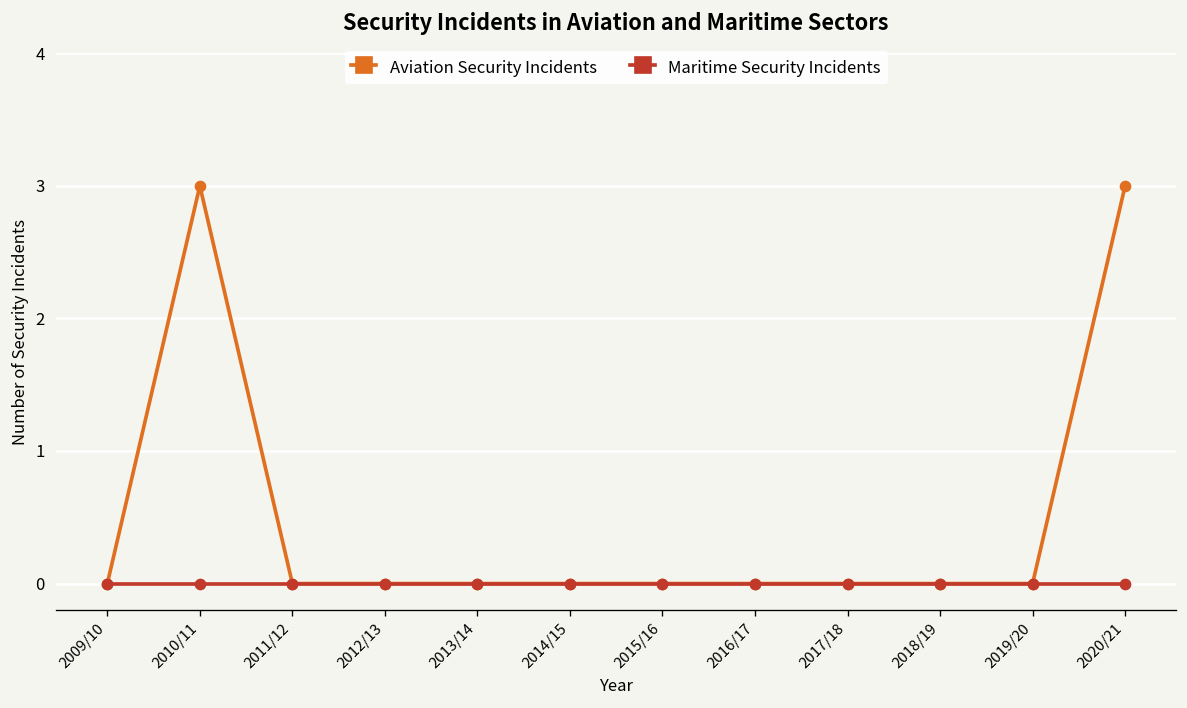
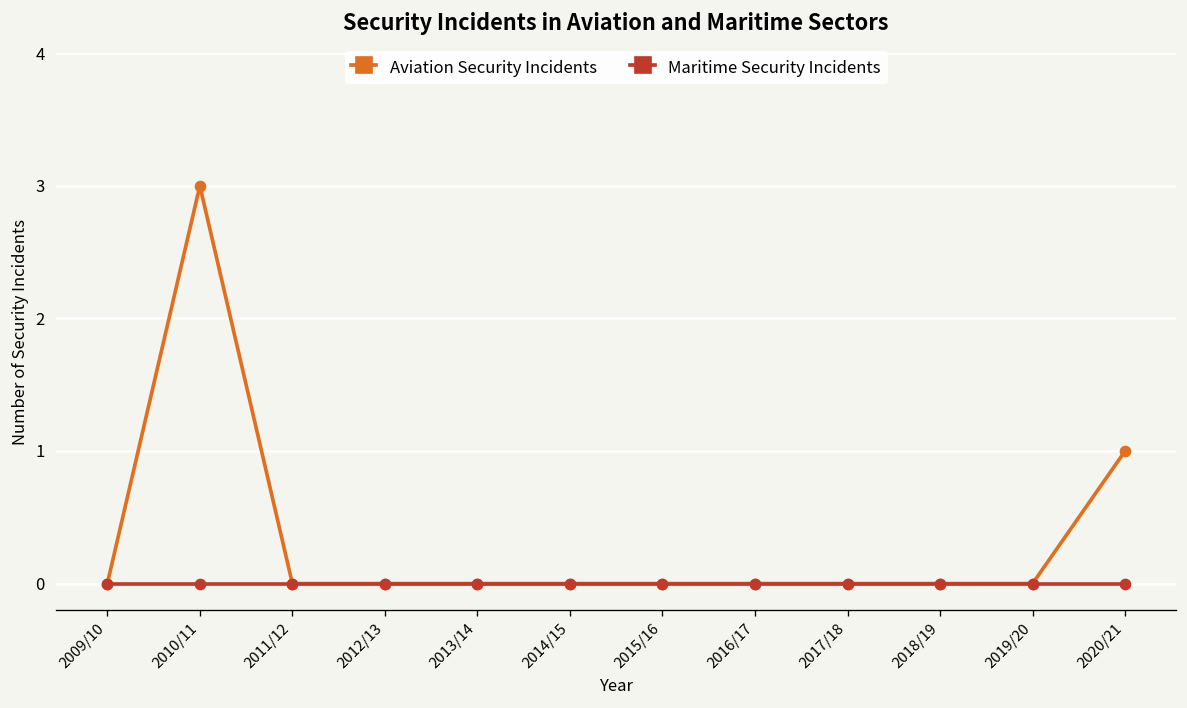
Aviation Security Incidents, 2020/21: 3 -> 1
